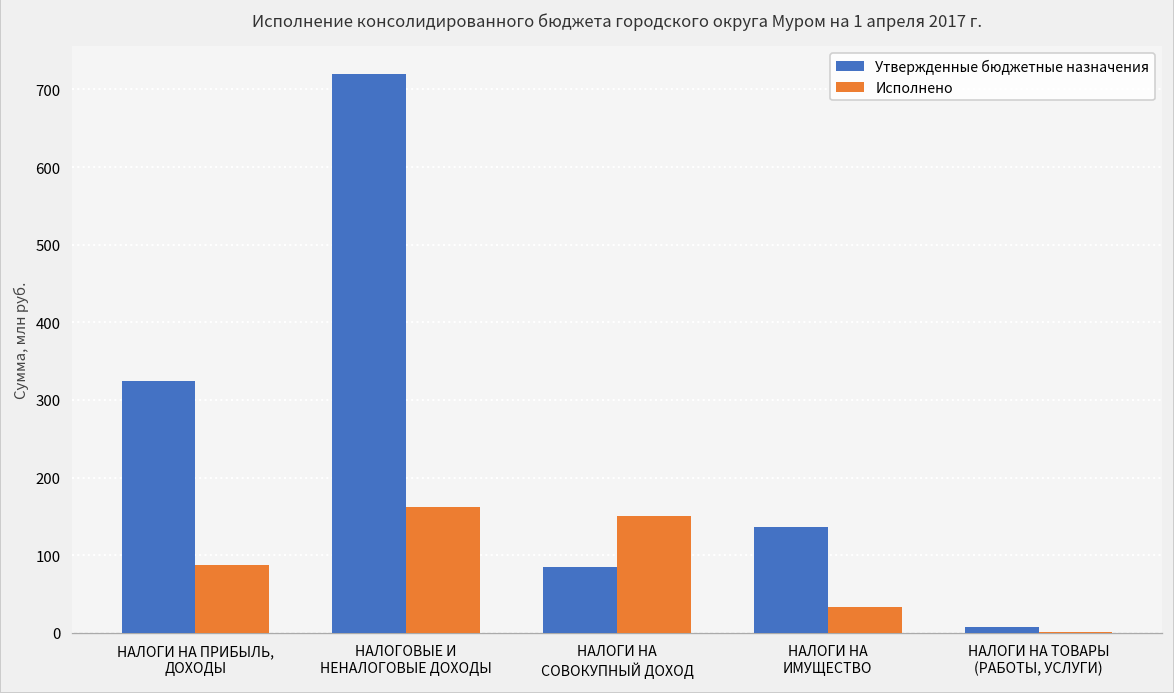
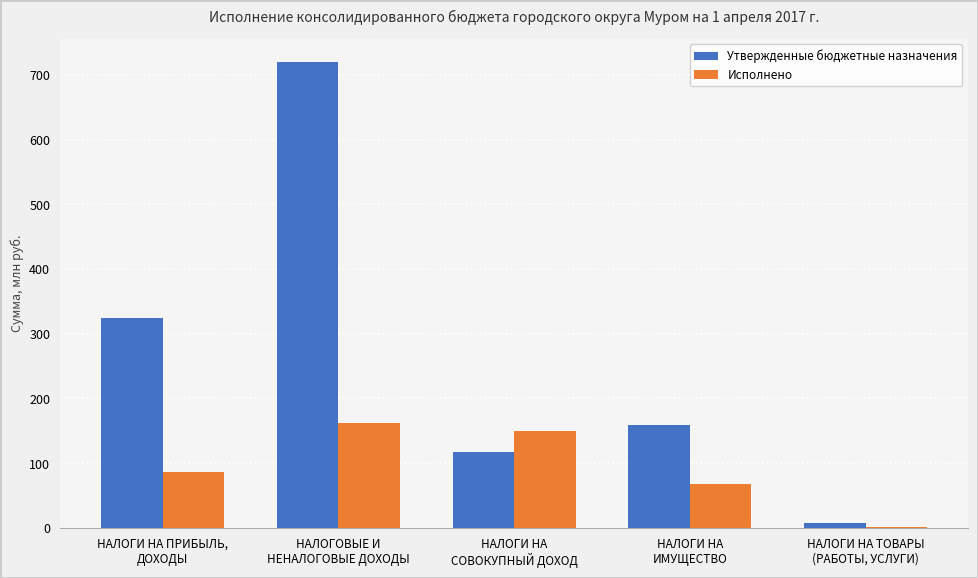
Утвержденные бюджетные назначения, НАЛОГИ НА СОВОКУПНЫЙ ДОХОД: 90 -> 120
Утвержденные бюджетные назначения, НАЛОГИ НА ИМУЩЕСТВО: 140 -> 160
Исполнено, НАЛОГИ НА ИМУЩЕСТВО: 30 -> 70
